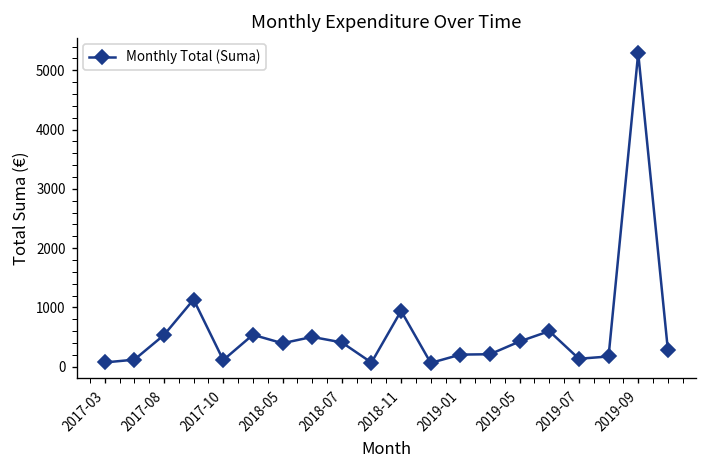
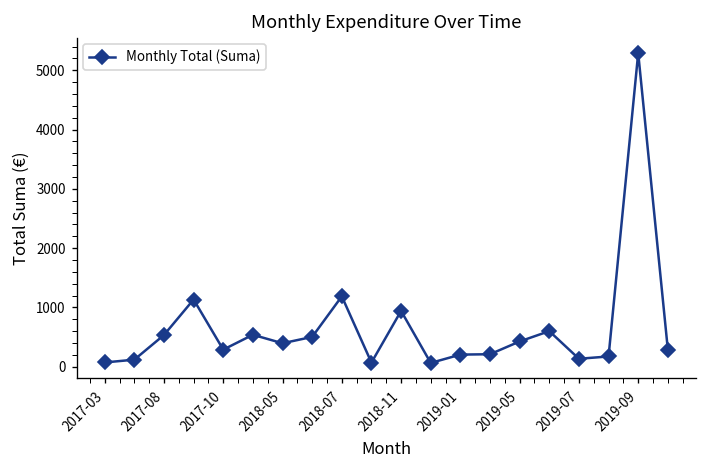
2017-10: 100 -> 300
2018-07: 400 -> 1200
